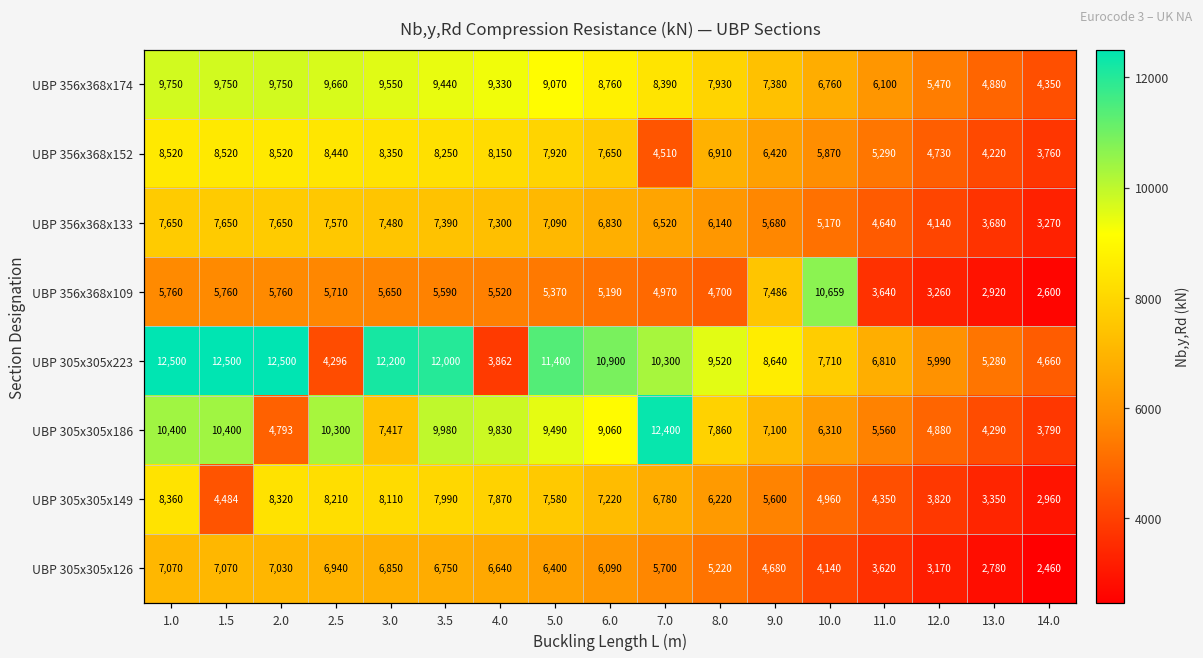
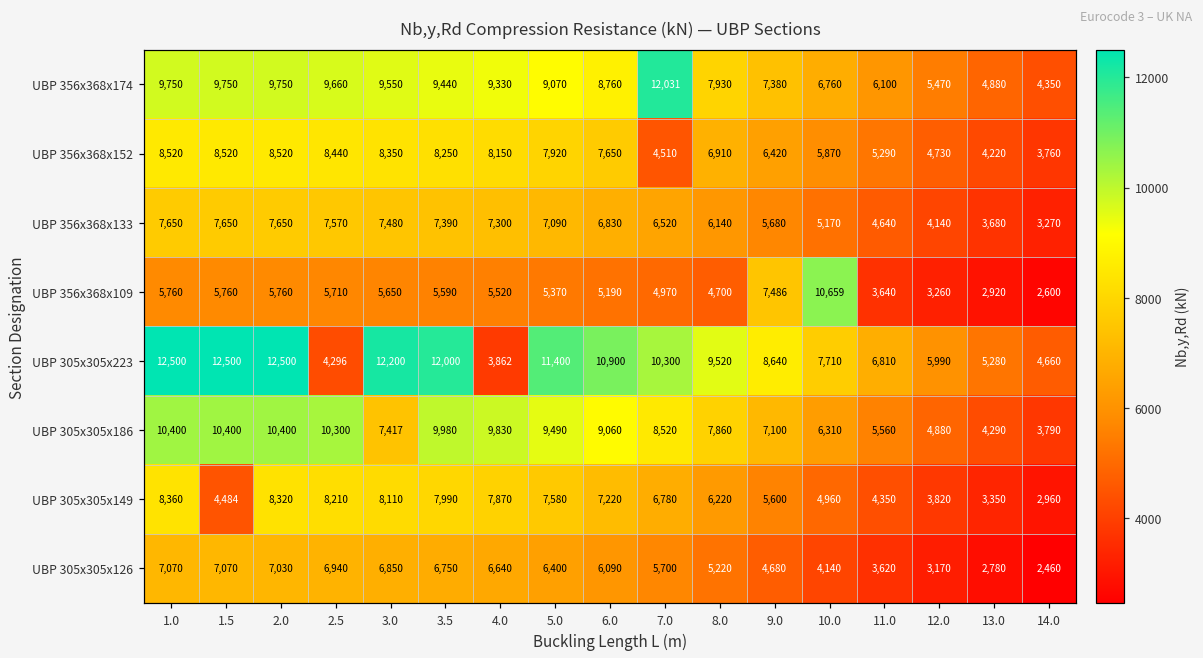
UBP 356x368x174, 7.0: 8,390 -> 12,031
UBP 305x305x186, 2.0: 4,793 -> 10,400
UBP 305x305x186, 7.0: 12,400 -> 8,520
